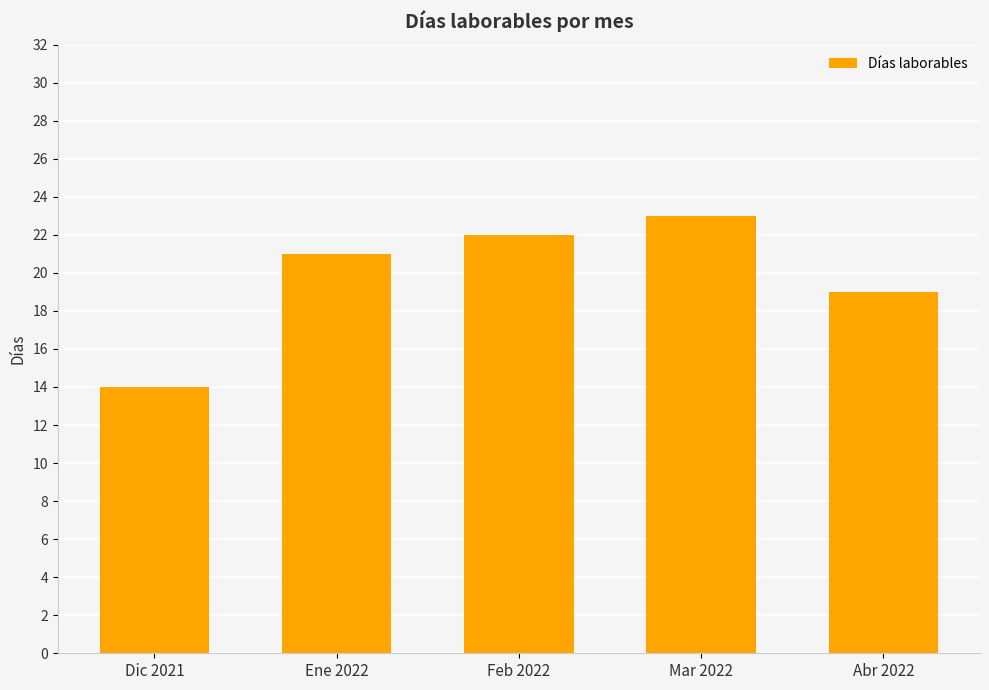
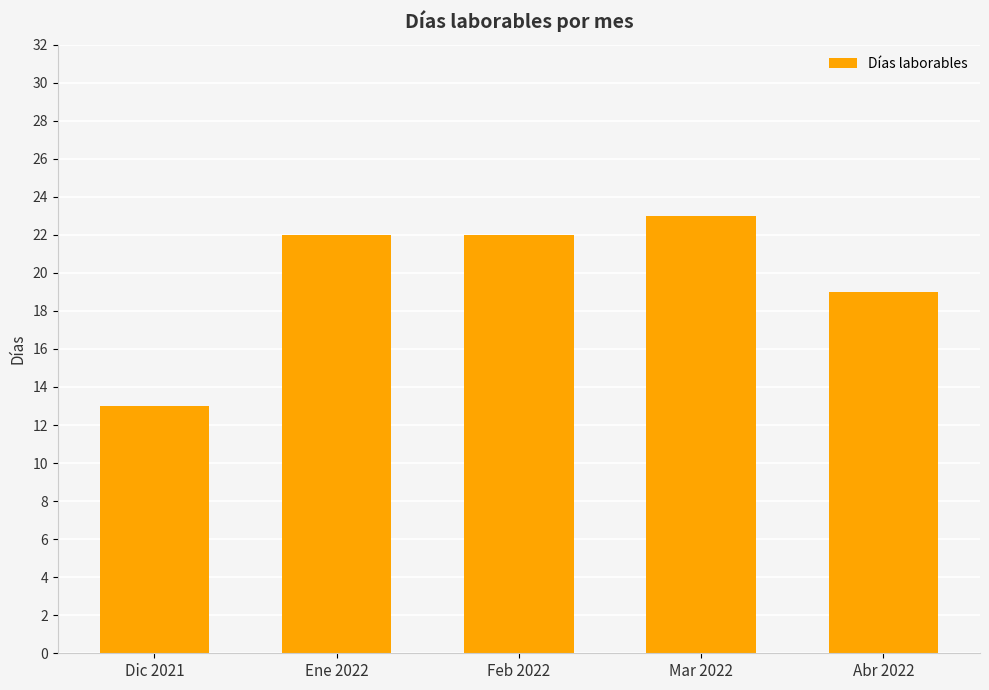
Dic 2021: 14 -> 13
Ene 2022: 21 -> 22
